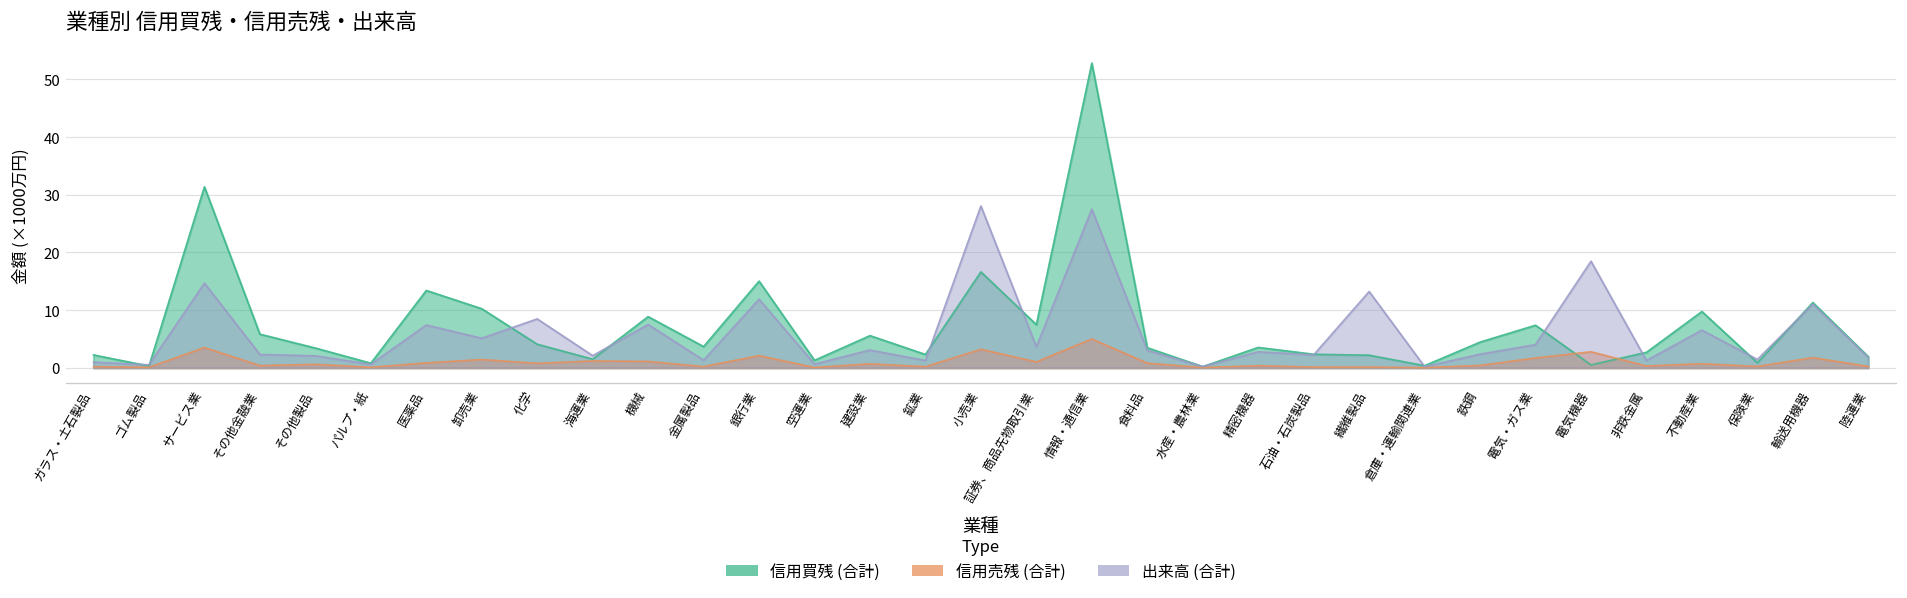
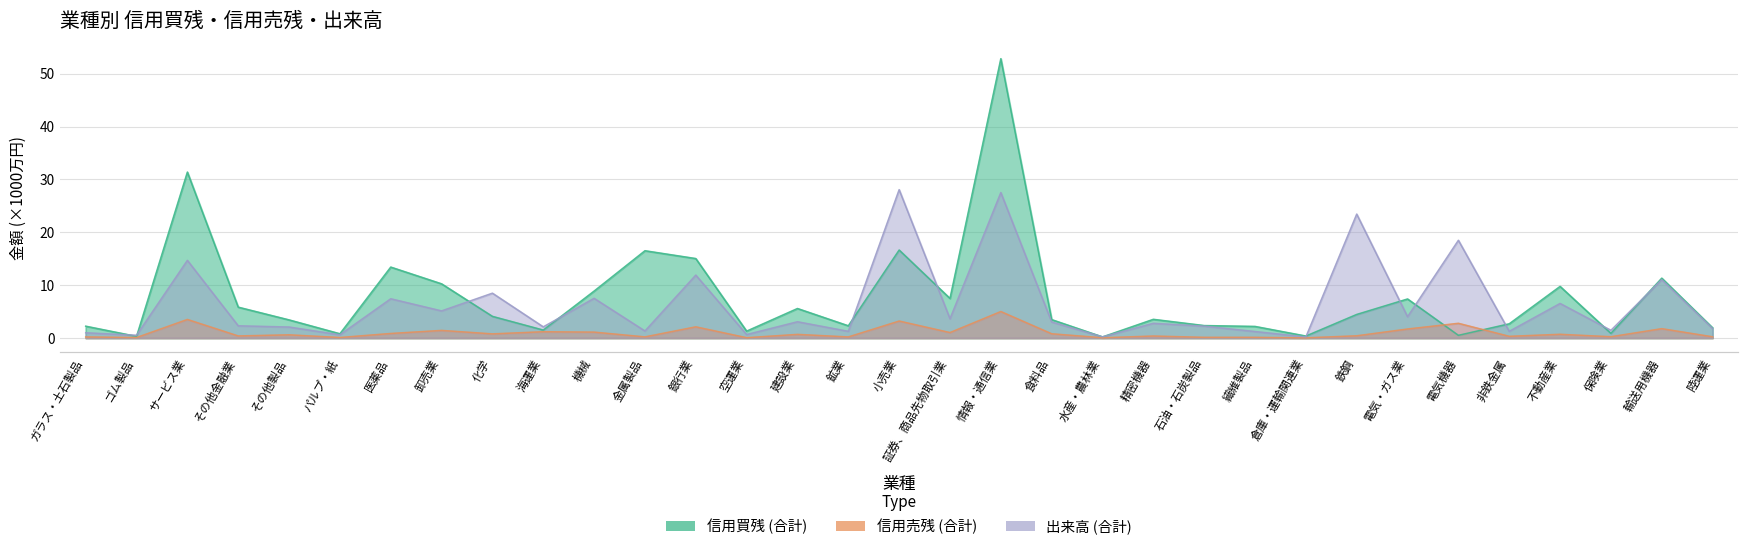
信用買残 (合計), 金属製品: 4 -> 17
出来高 (合計), 繊維製品: 13 -> 1
出来高 (合計), 鉄鋼: 2 -> 23
